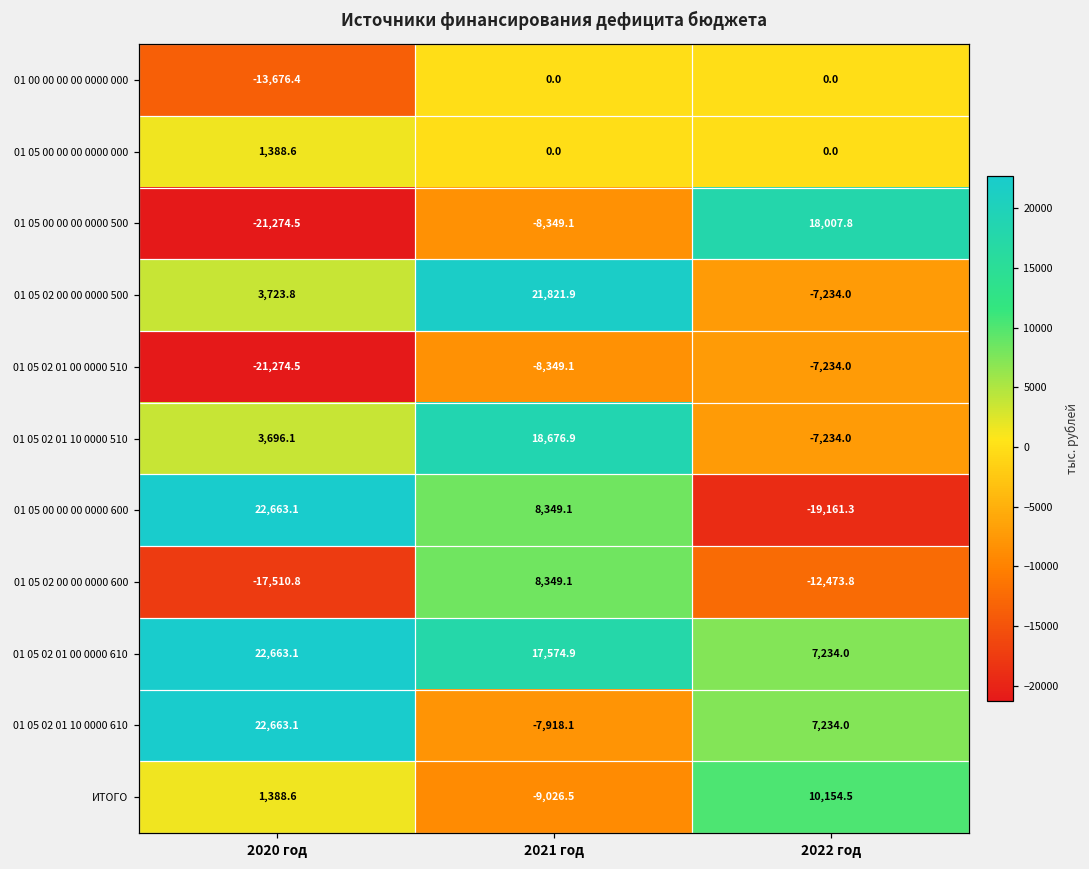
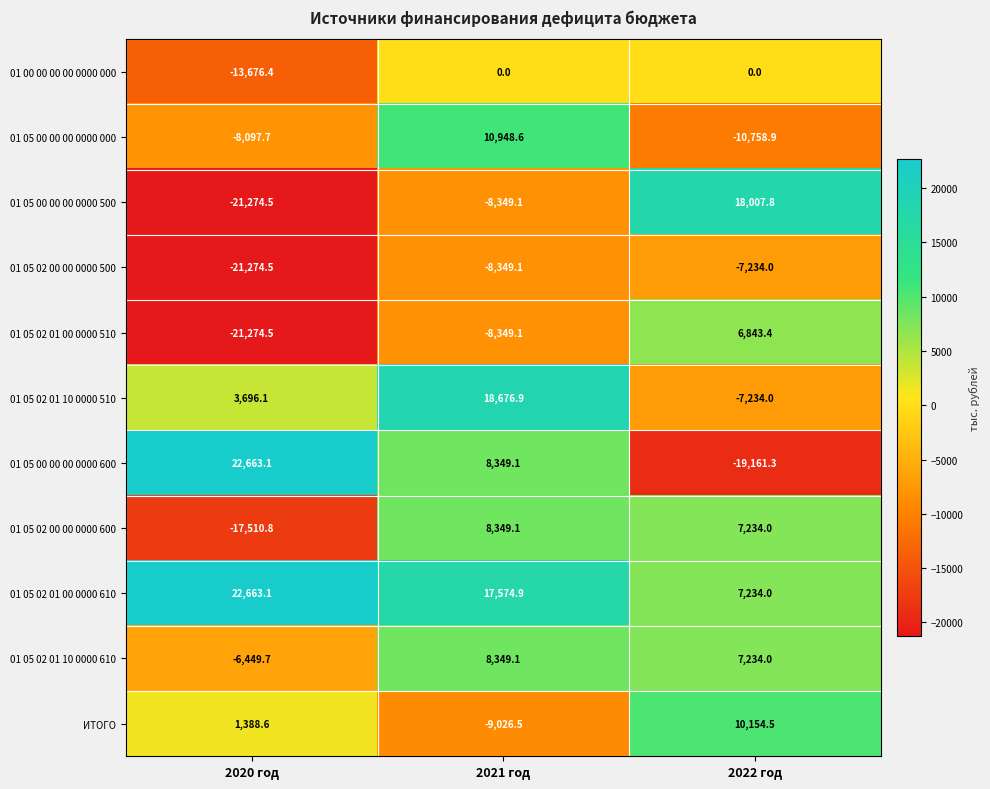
01 05 00 00 00 0000 000, 2020 год: 1,388.6 -> -8,097.7
01 05 00 00 00 0000 000, 2021 год: 0.0 -> 10,948.6
01 05 00 00 00 0000 000, 2022 год: 0.0 -> -10,758.9
01 05 02 00 00 0000 500, 2020 год: 3,723.8 -> -21,274.5
01 05 02 00 00 0000 500, 2021 год: 21,821.9 -> -8,349.1
01 05 02 01 00 0000 510, 2022 год: -7,234.0 -> 6,843.4
01 05 02 00 00 0000 600, 2022 год: -12,473.8 -> 7,234.0
01 05 02 01 10 0000 610, 2020 год: 22,663.1 -> -6,449.7
01 05 02 01 10 0000 610, 2021 год: -7,918.1 -> 8,349.1
